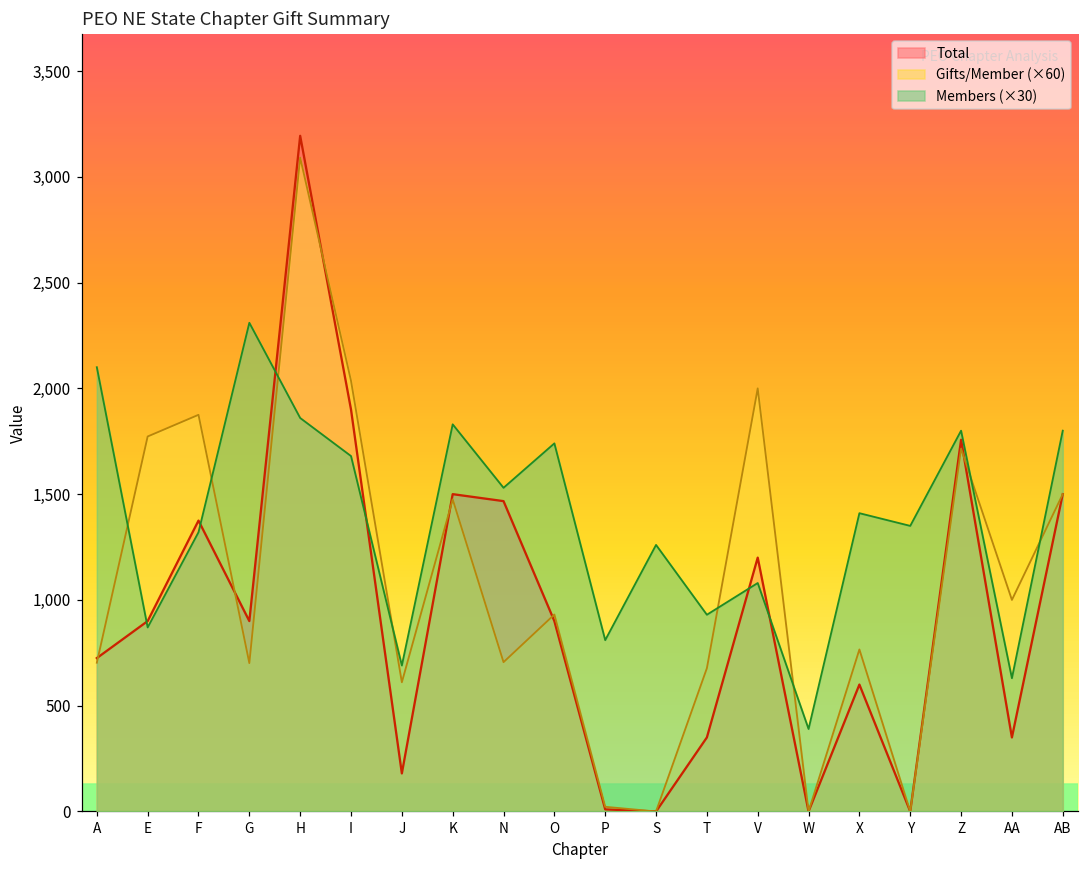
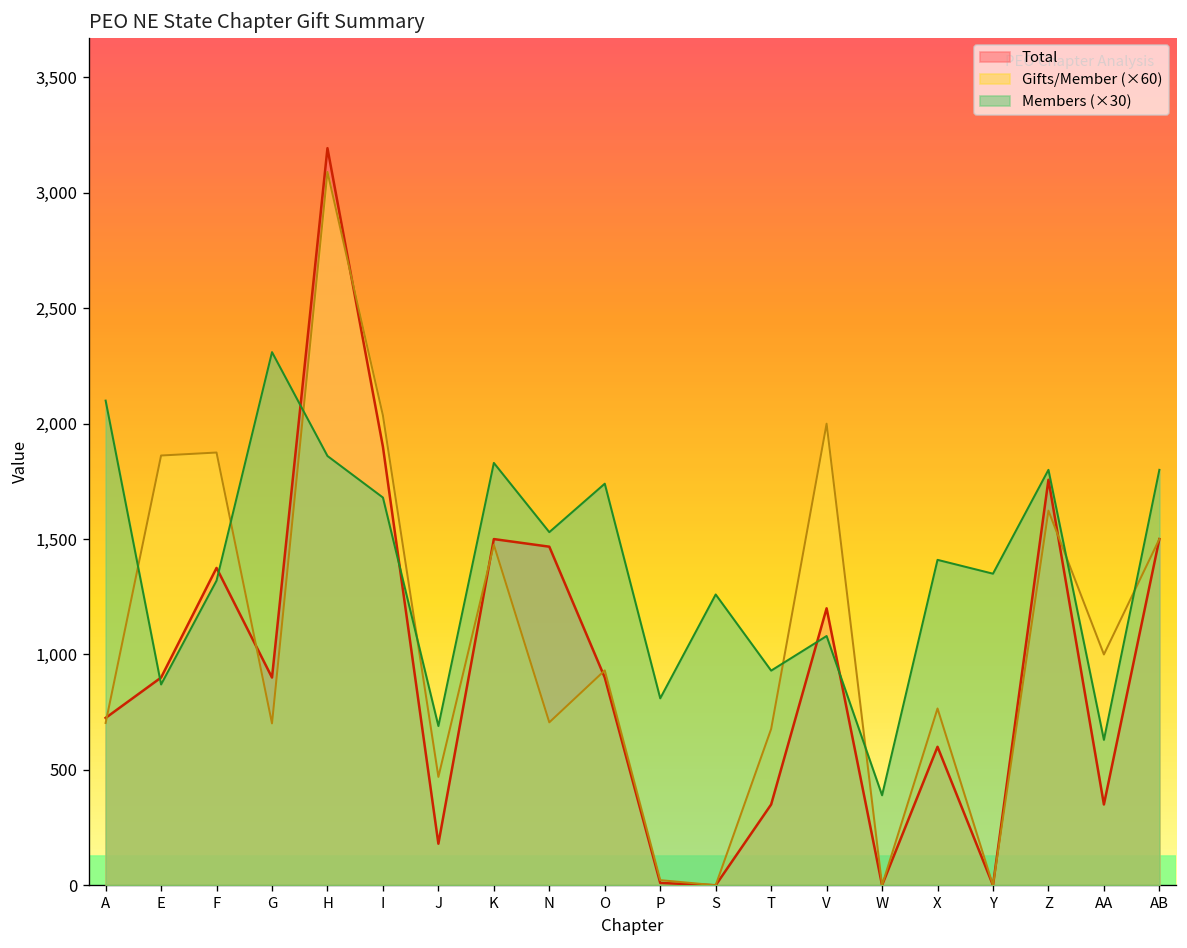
Gifts/Member (×60), E: 1,770 -> 1,860
Gifts/Member (×60), J: 610 -> 470
Gifts/Member (×60), Z: 1,710 -> 1,620
